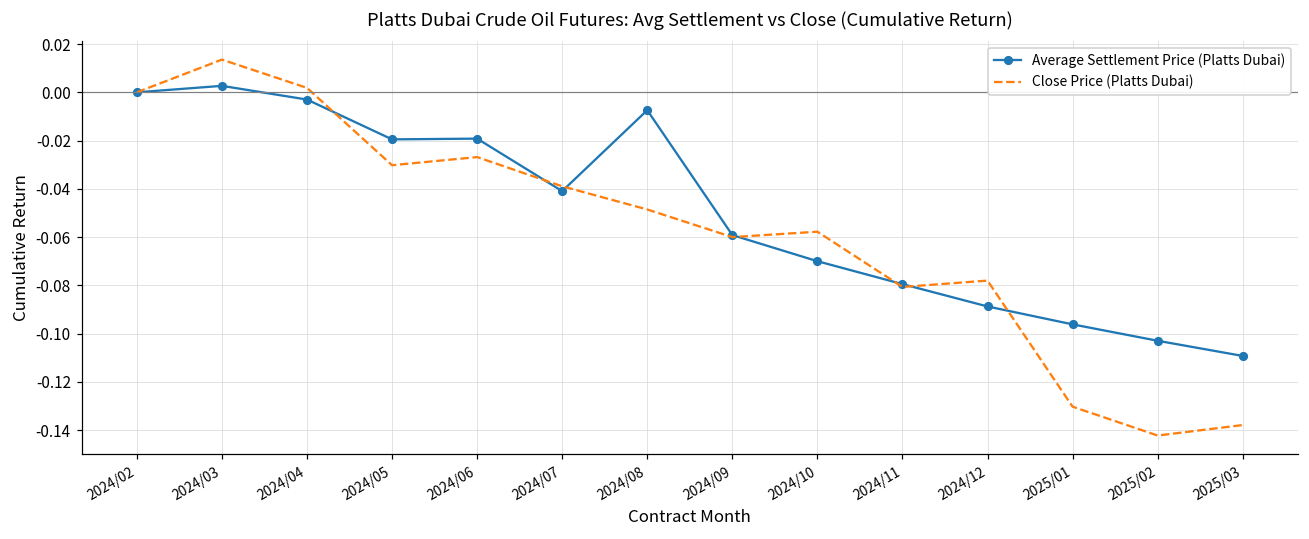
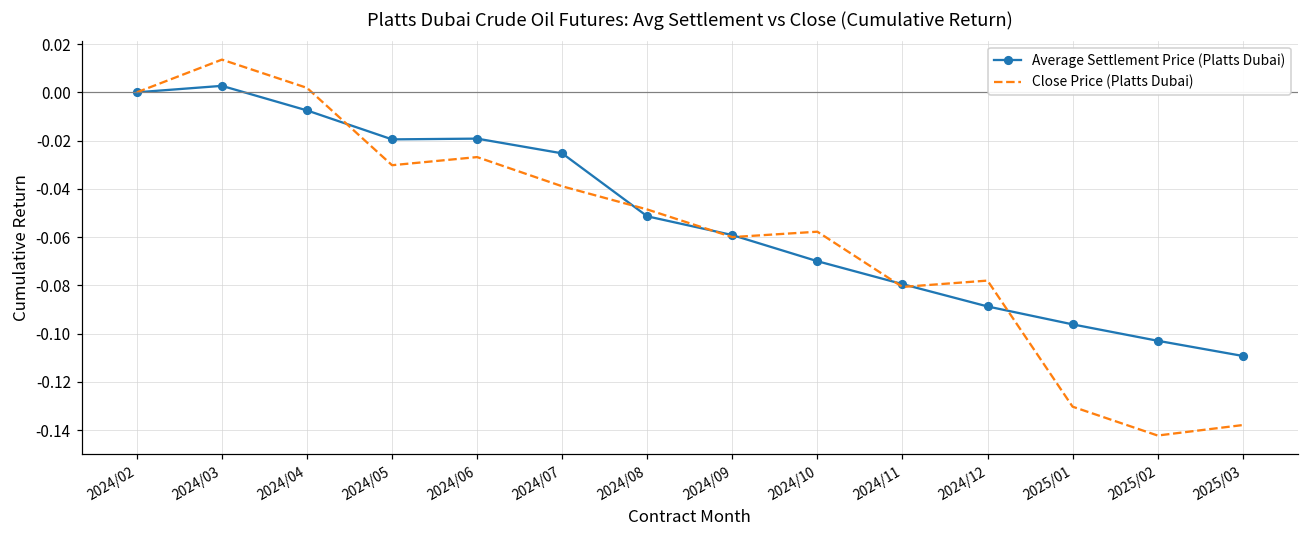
Average Settlement Price (Platts Dubai), 2024/04: -0.003 -> -0.008
Average Settlement Price (Platts Dubai), 2024/07: -0.041 -> -0.025
Average Settlement Price (Platts Dubai), 2024/08: -0.007 -> -0.051
